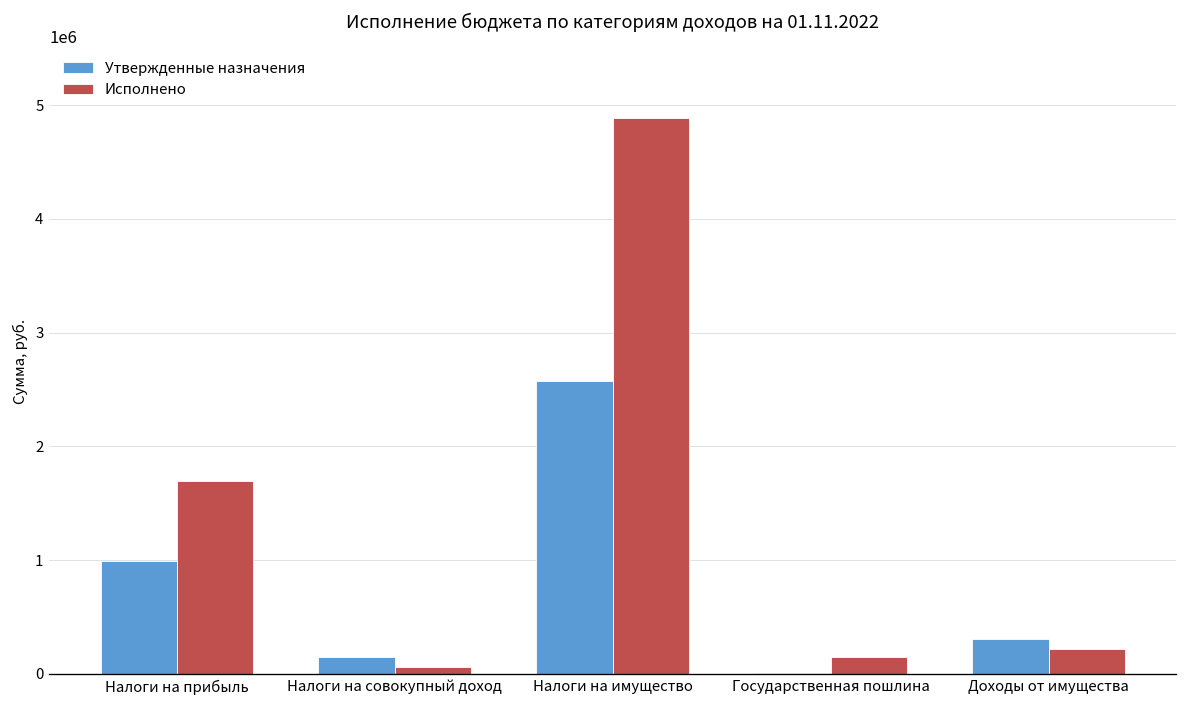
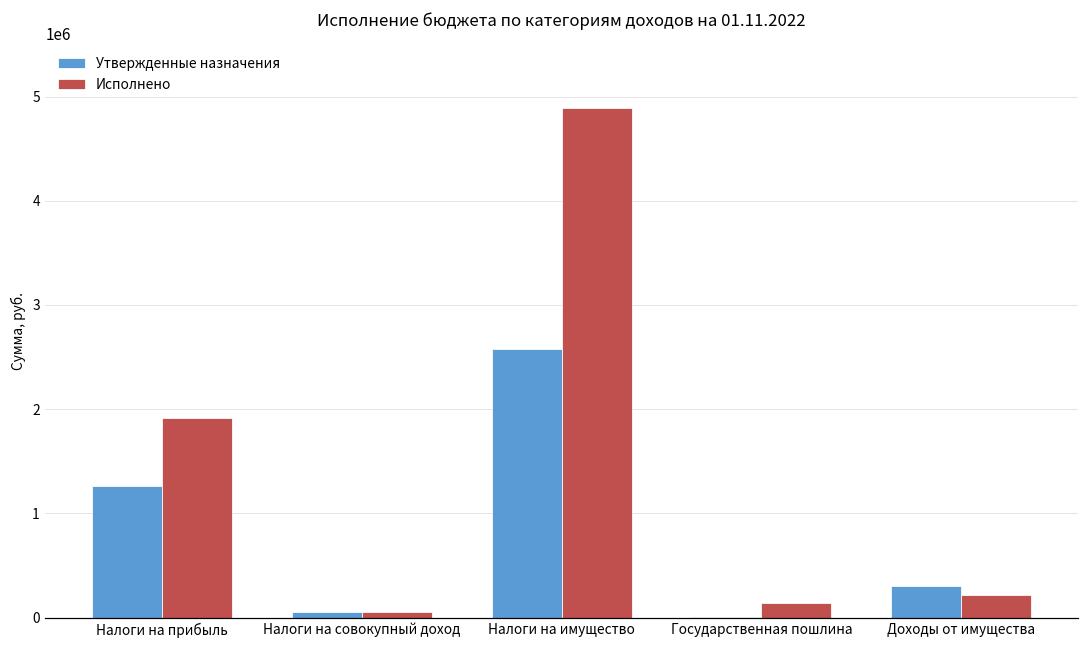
Утвержденные назначения, Налоги на прибыль: 1000000 -> 1300000
Исполнено, Налоги на прибыль: 1700000 -> 1900000
Утвержденные назначения, Налоги на совокупный доход: 150000 -> 50000
